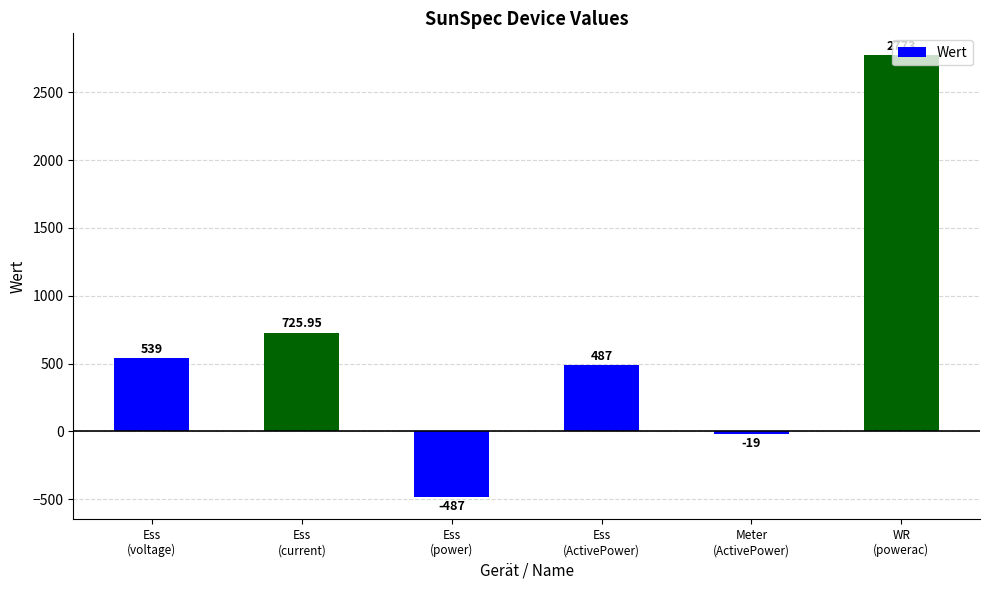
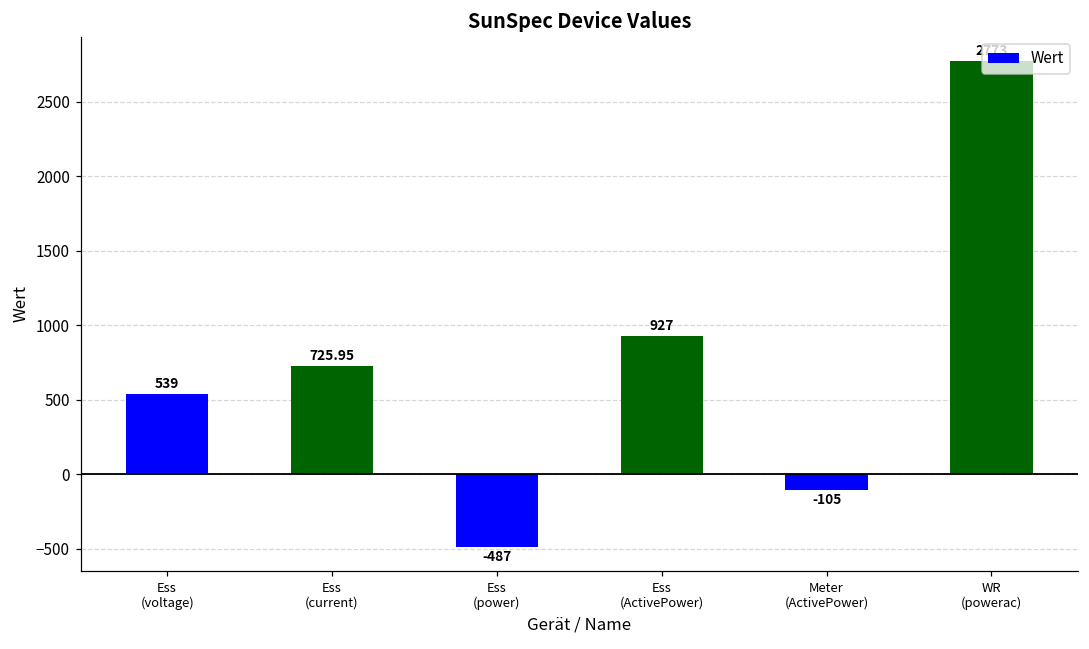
Ess (ActivePower): 487 -> 927
Meter (ActivePower): -19 -> -105
